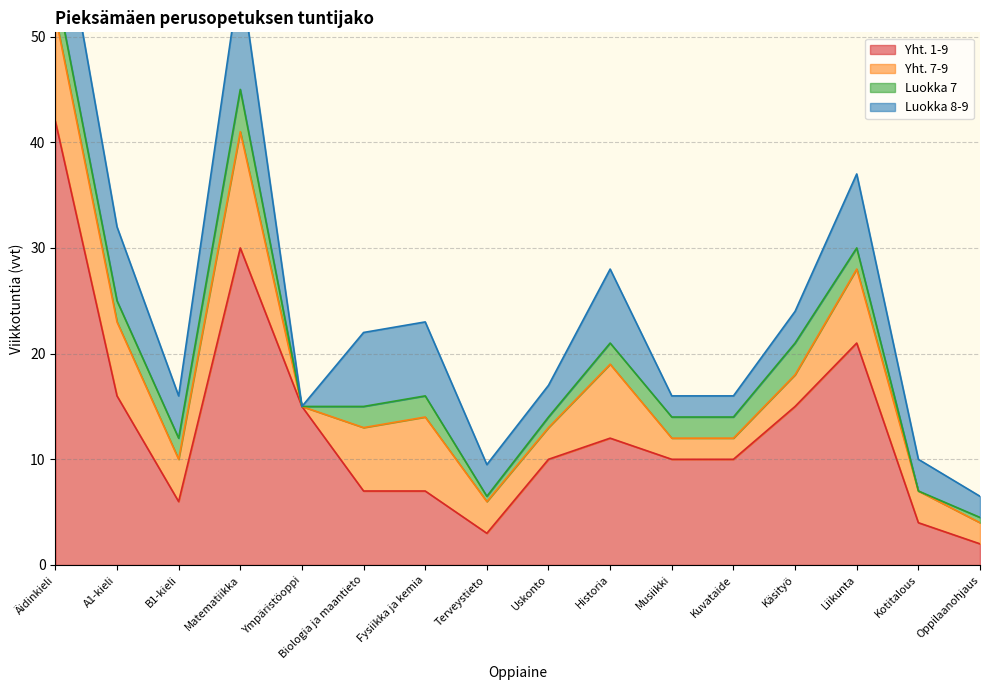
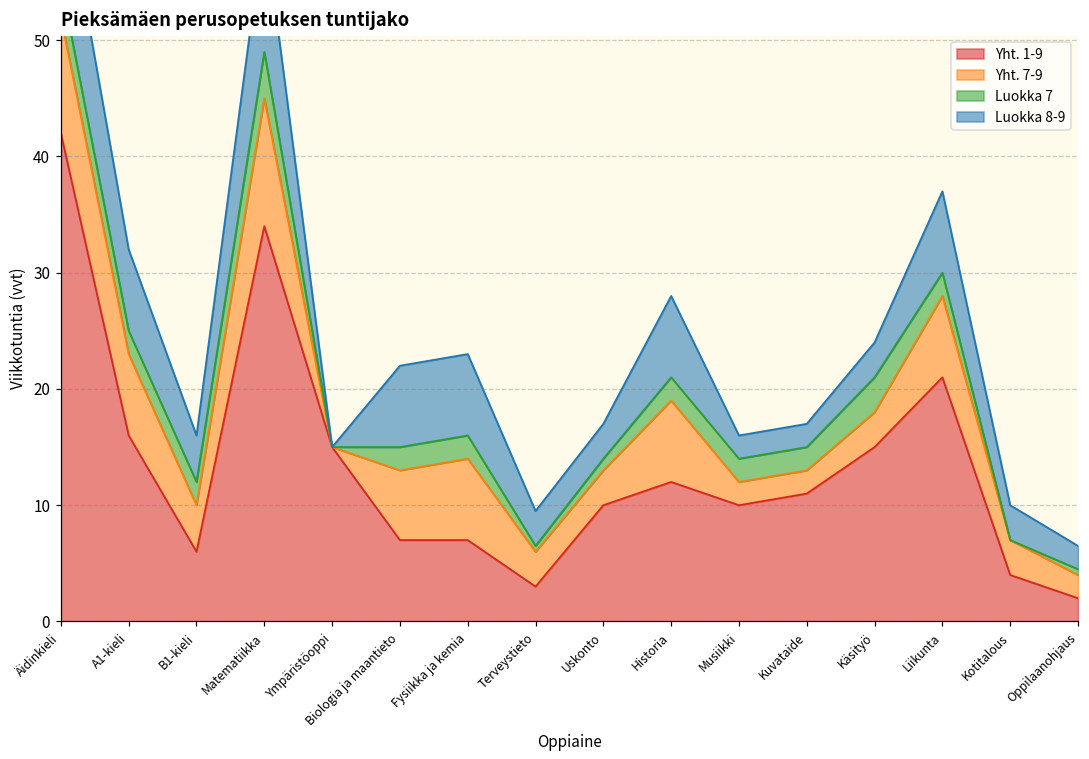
Yht. 1-9, Matematiikka: 30 -> 34
Yht. 1-9, Kuvataide: 10 -> 11
